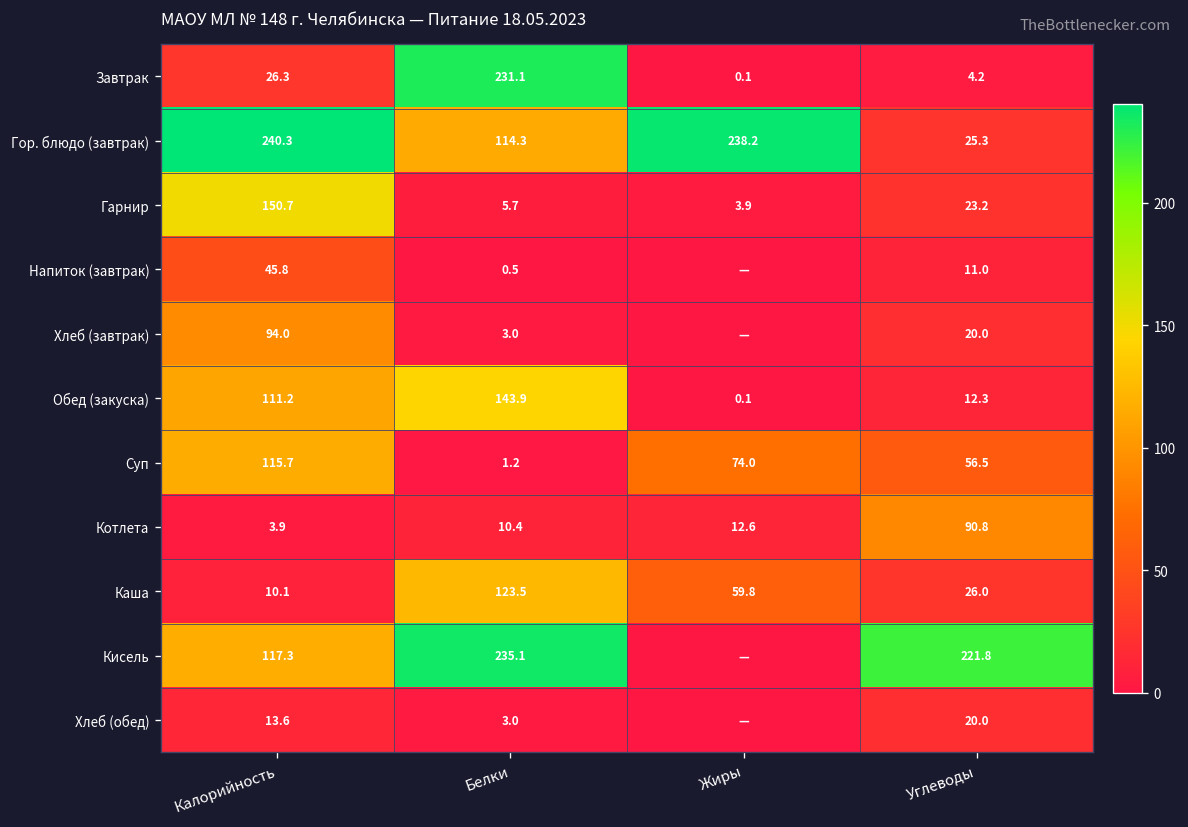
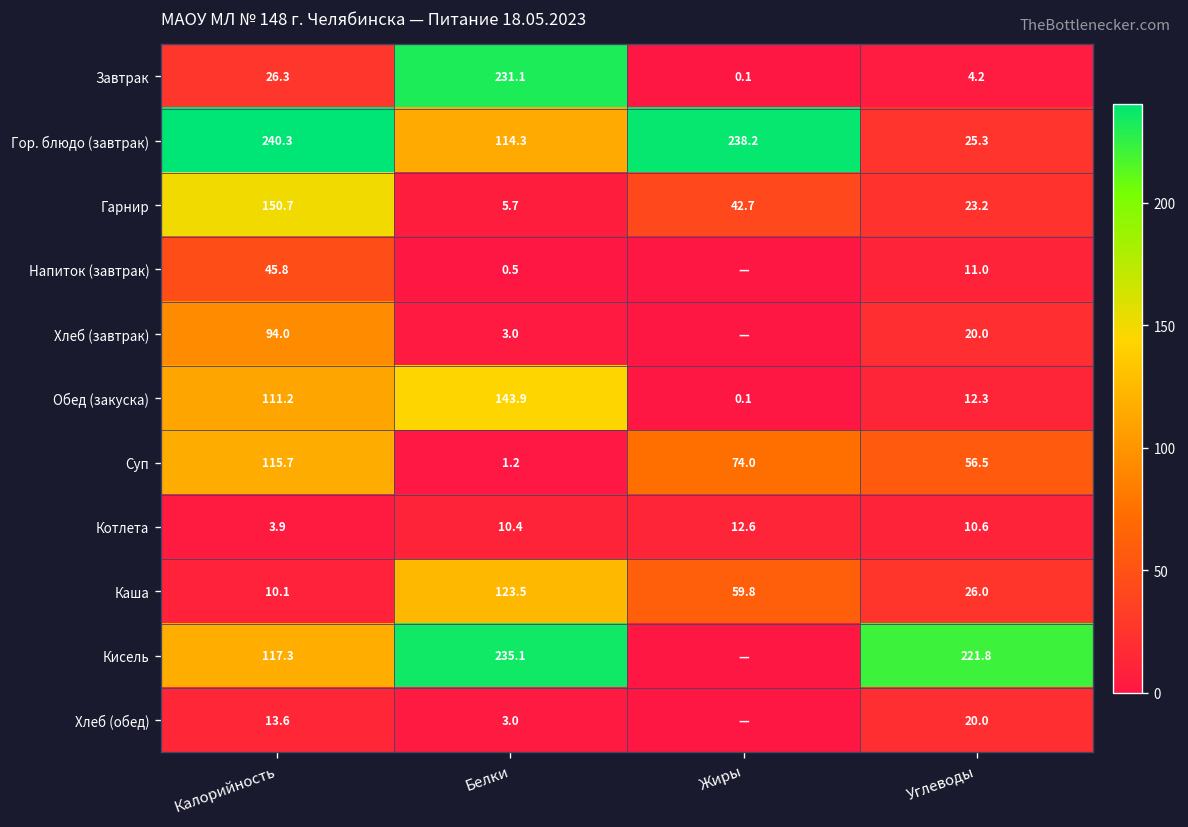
Гарнир, Жиры: 3.9 -> 42.7
Котлета, Углеводы: 90.8 -> 10.6
